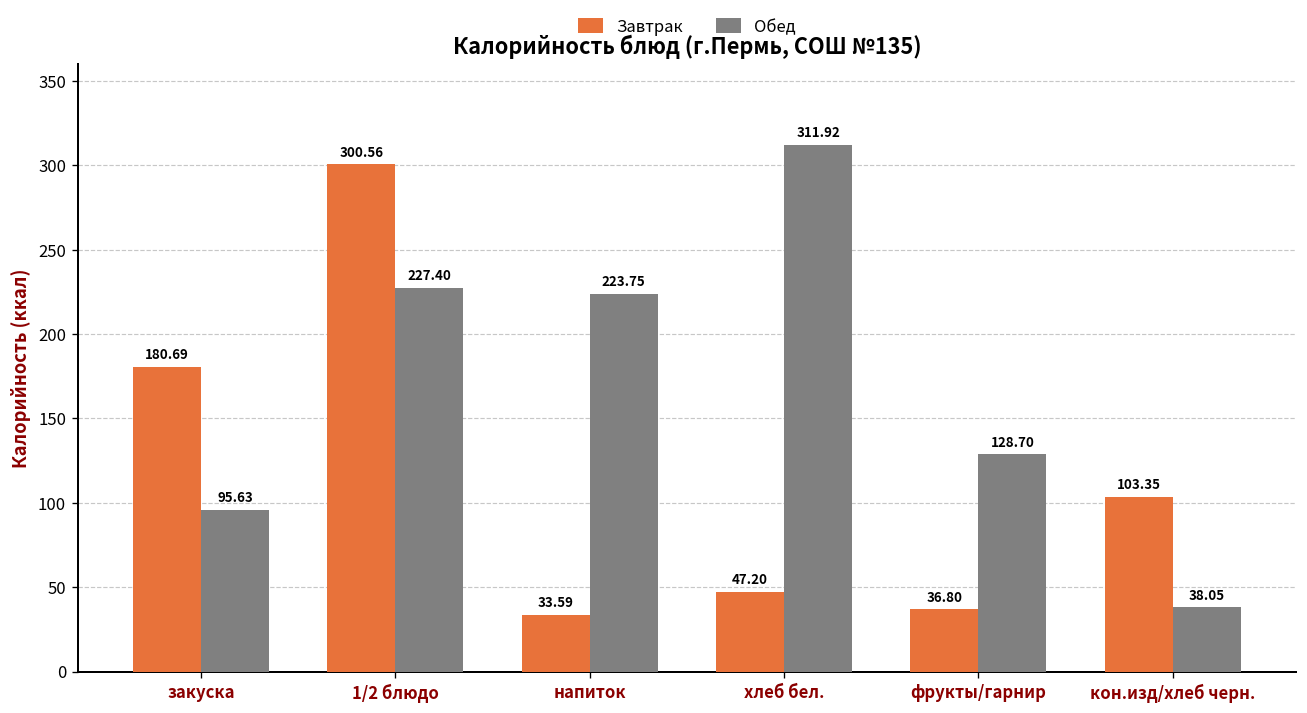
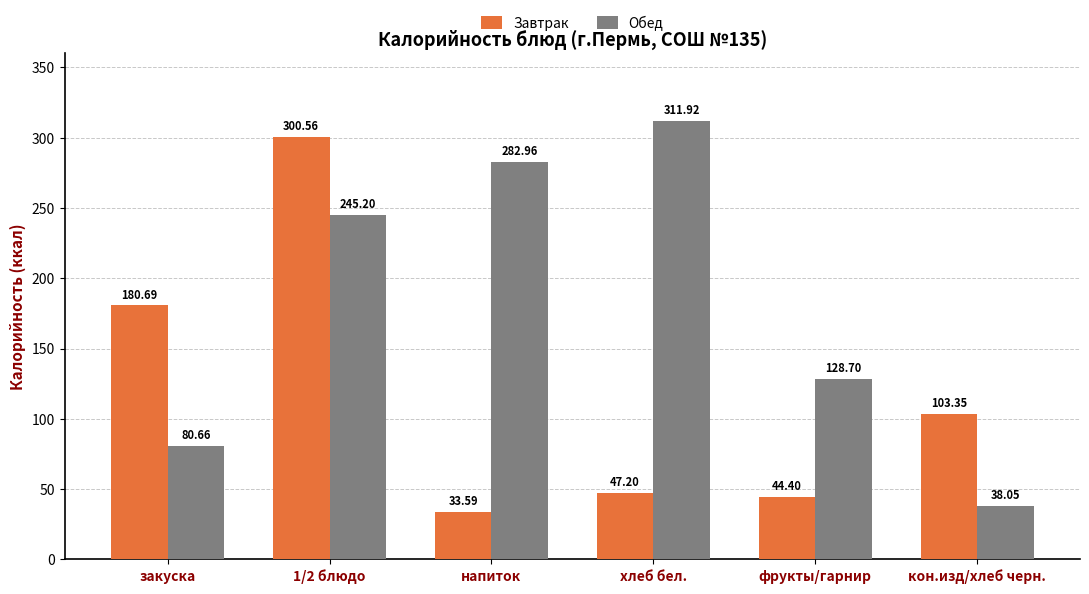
Обед, закуска: 95.63 -> 80.66
Обед, 1/2 блюдо: 227.40 -> 245.20
Обед, напиток: 223.75 -> 282.96
Завтрак, фрукты/гарнир: 36.80 -> 44.40
